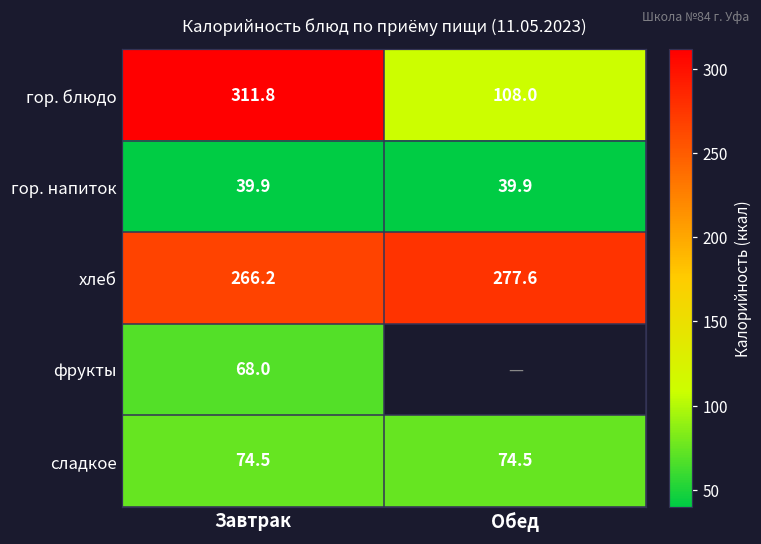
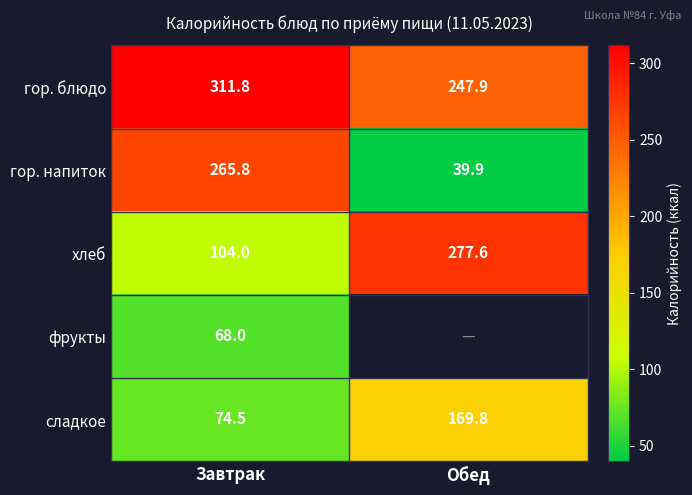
гор. блюдо, Обед: 108.0 -> 247.9
гор. напиток, Завтрак: 39.9 -> 265.8
хлеб, Завтрак: 266.2 -> 104.0
сладкое, Обед: 74.5 -> 169.8
